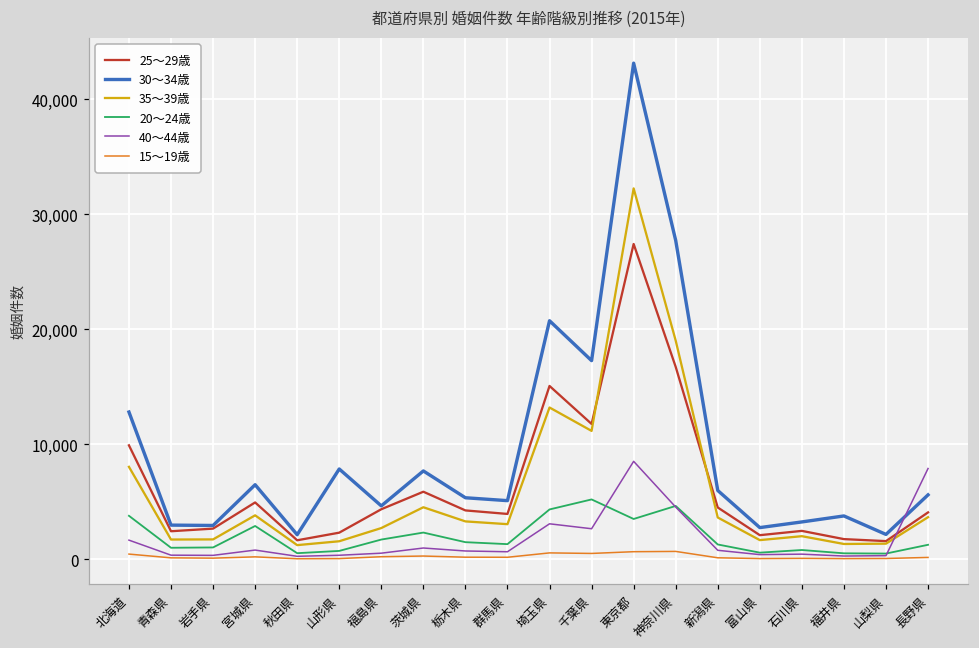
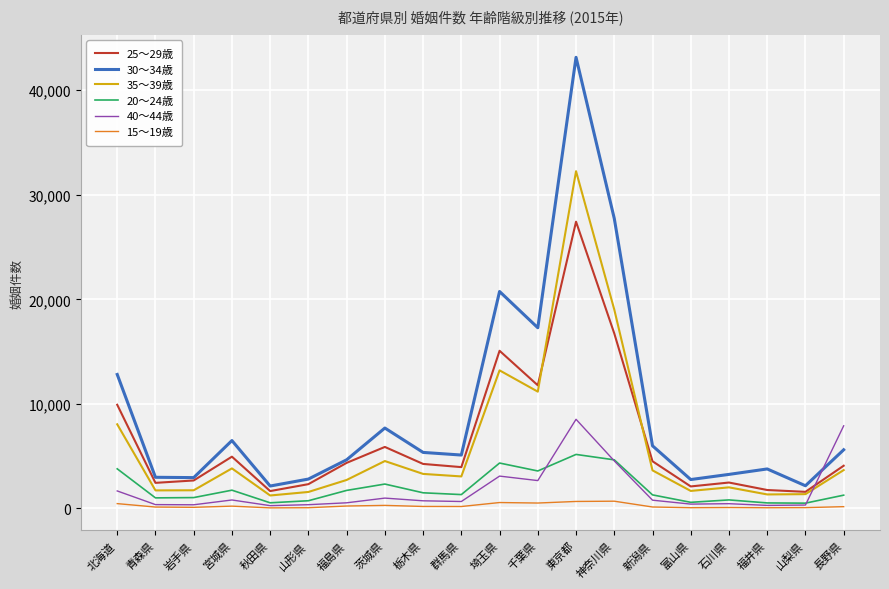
20～24歳, 宮城県: 2,900 -> 1,700
30～34歳, 山形県: 7,900 -> 2,800
20～24歳, 千葉県: 5,200 -> 3,600
20～24歳, 東京都: 3,500 -> 5,200
